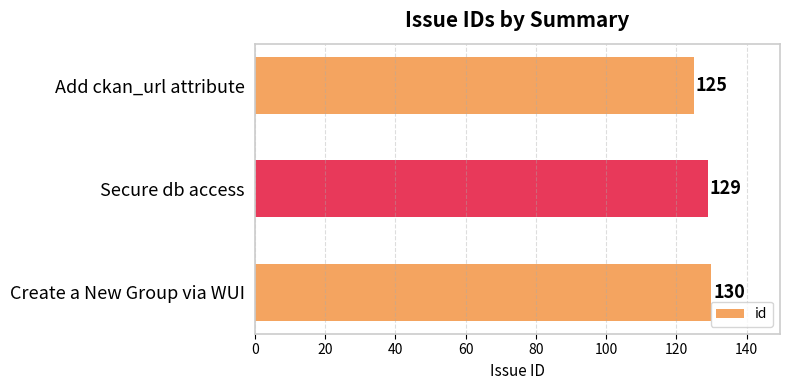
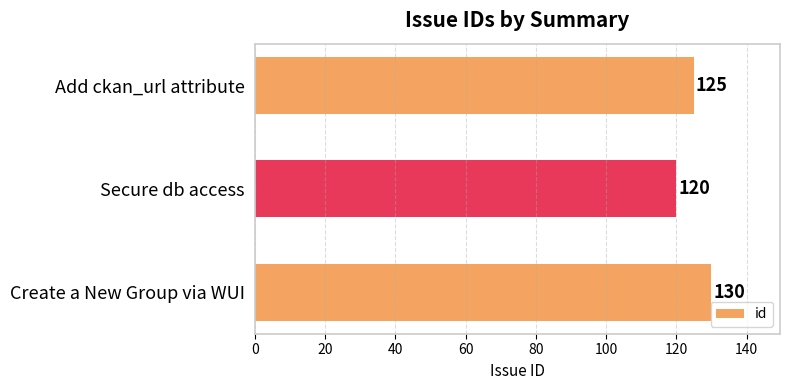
Secure db access: 129 -> 120
